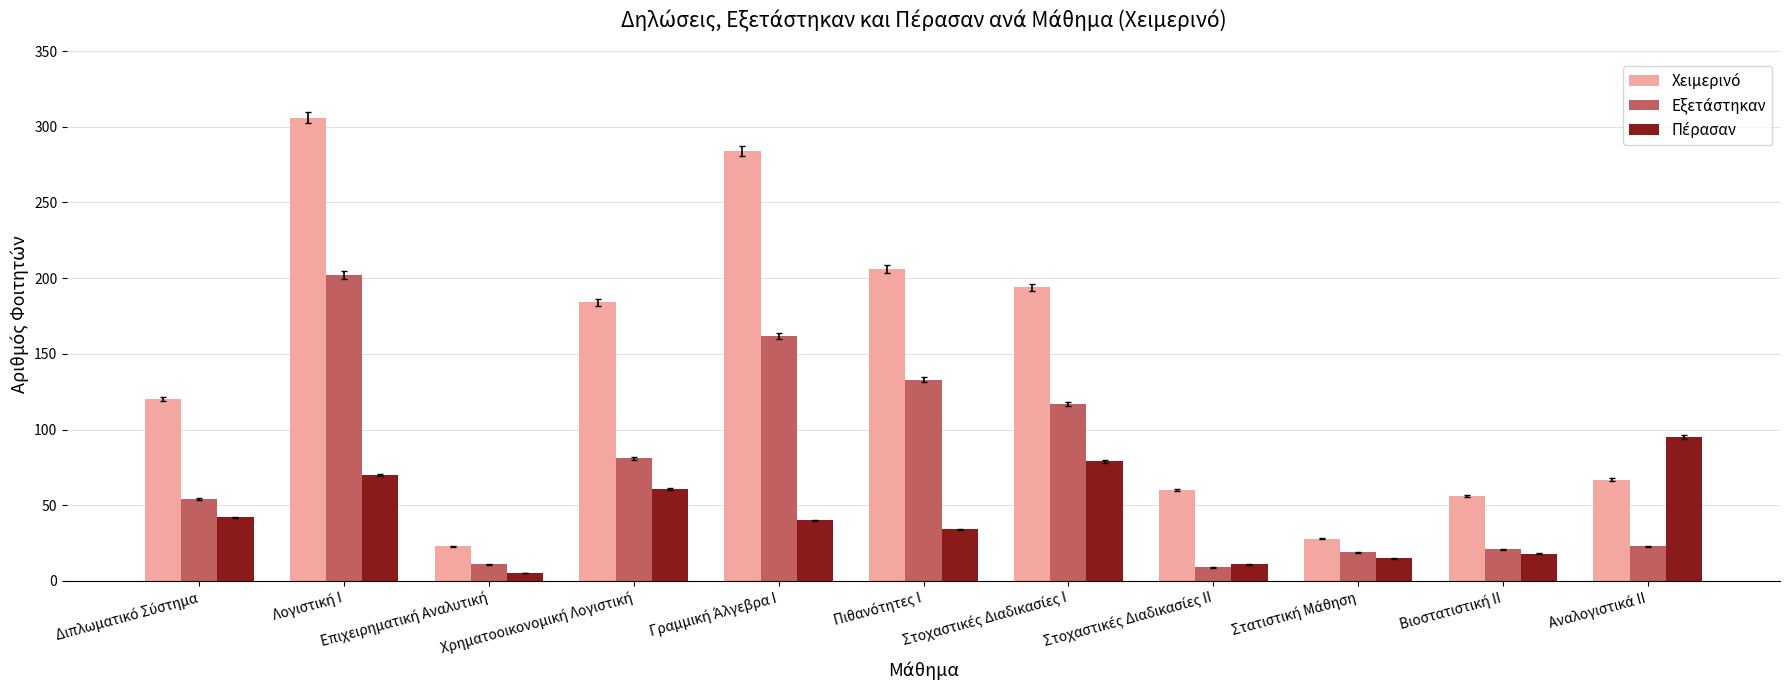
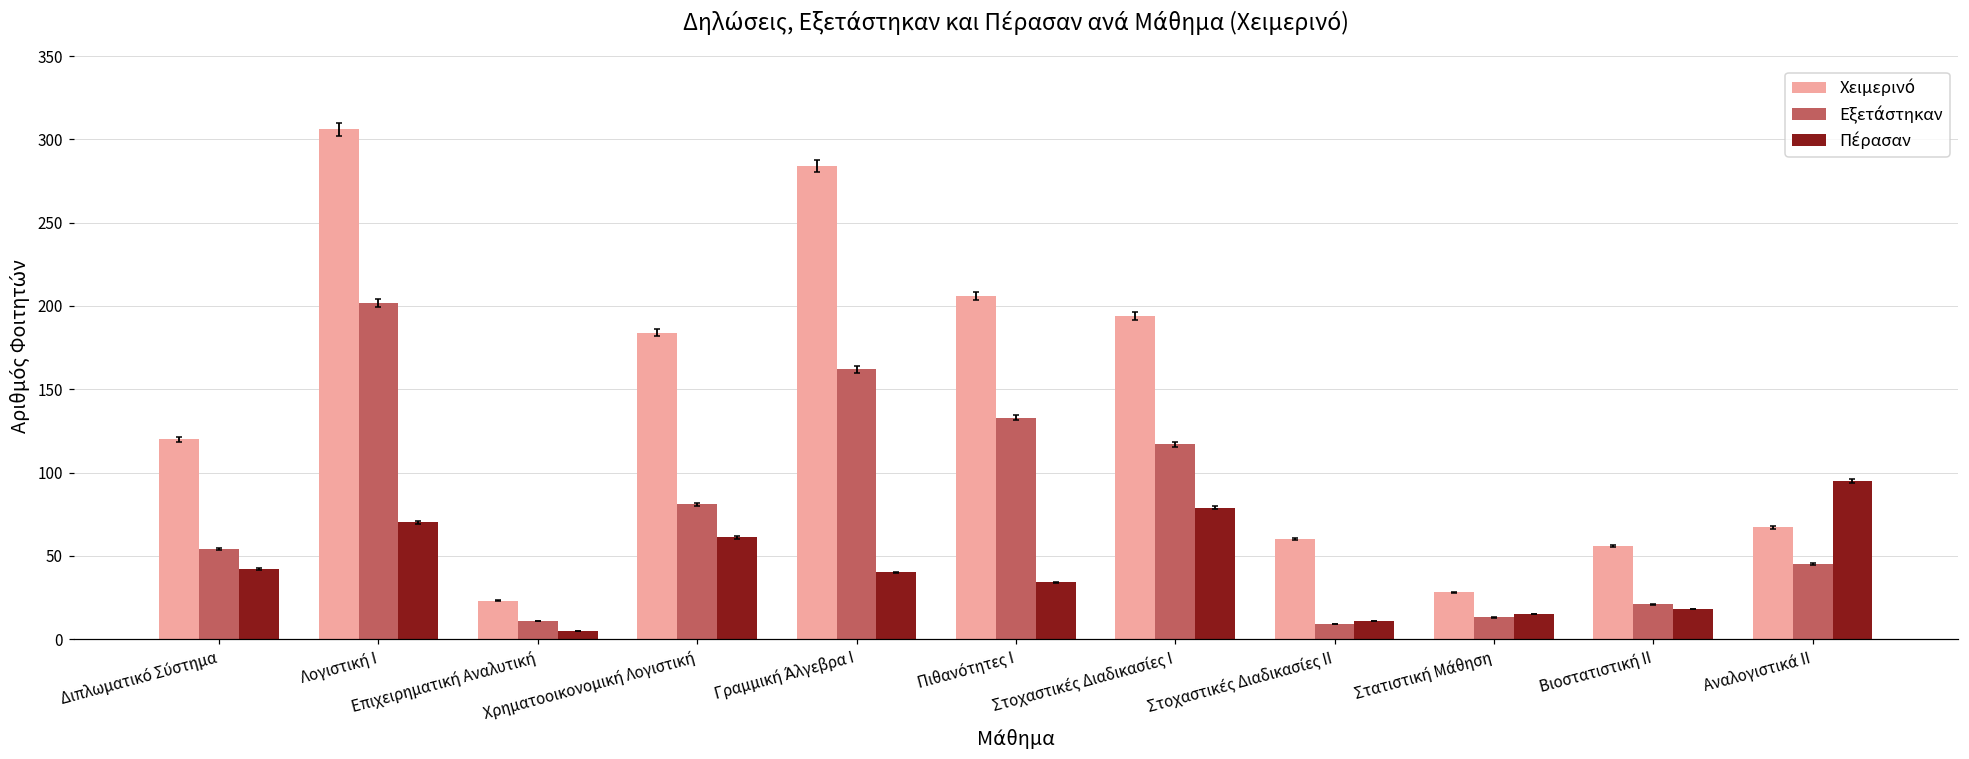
Εξετάστηκαν, Στατιστική Μάθηση: 19 -> 13
Εξετάστηκαν, Αναλογιστικά ΙΙ: 23 -> 45
